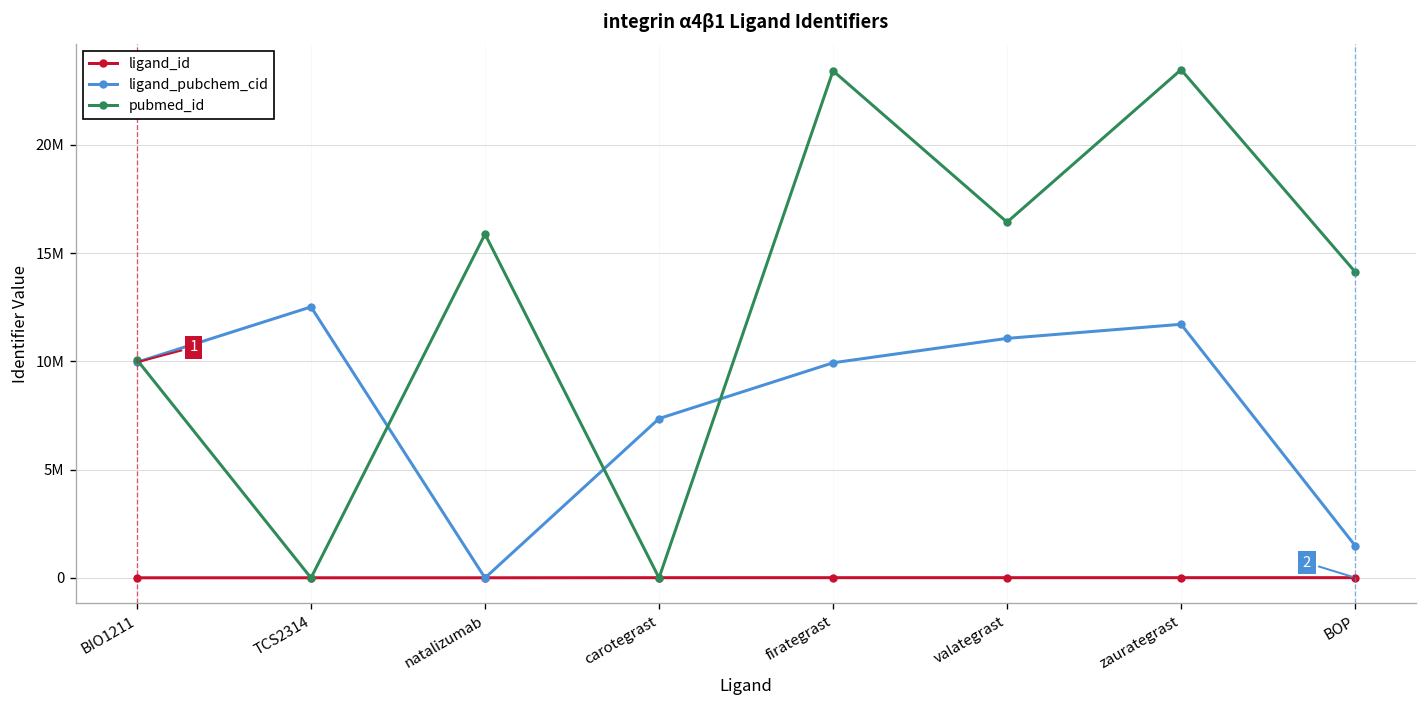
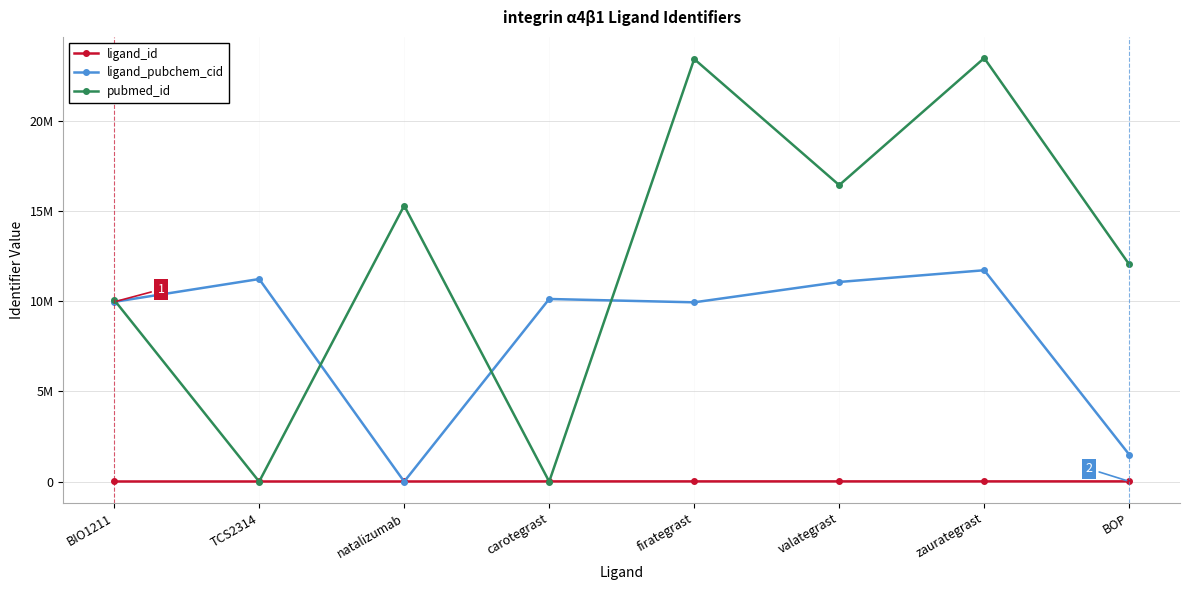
ligand_pubchem_cid, TCS2314: 12500000 -> 11200000
pubmed_id, natalizumab: 15900000 -> 15300000
ligand_pubchem_cid, carotegrast: 7400000 -> 10100000
pubmed_id, BOP: 14100000 -> 12000000
